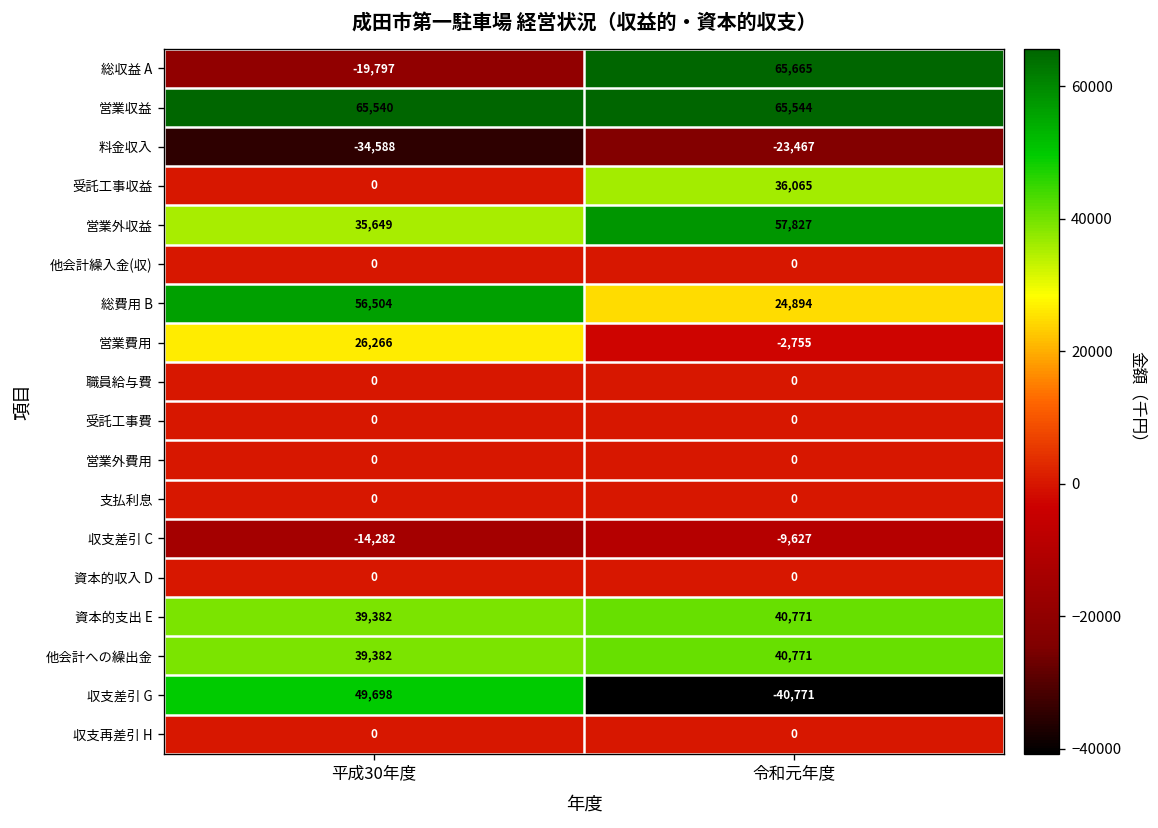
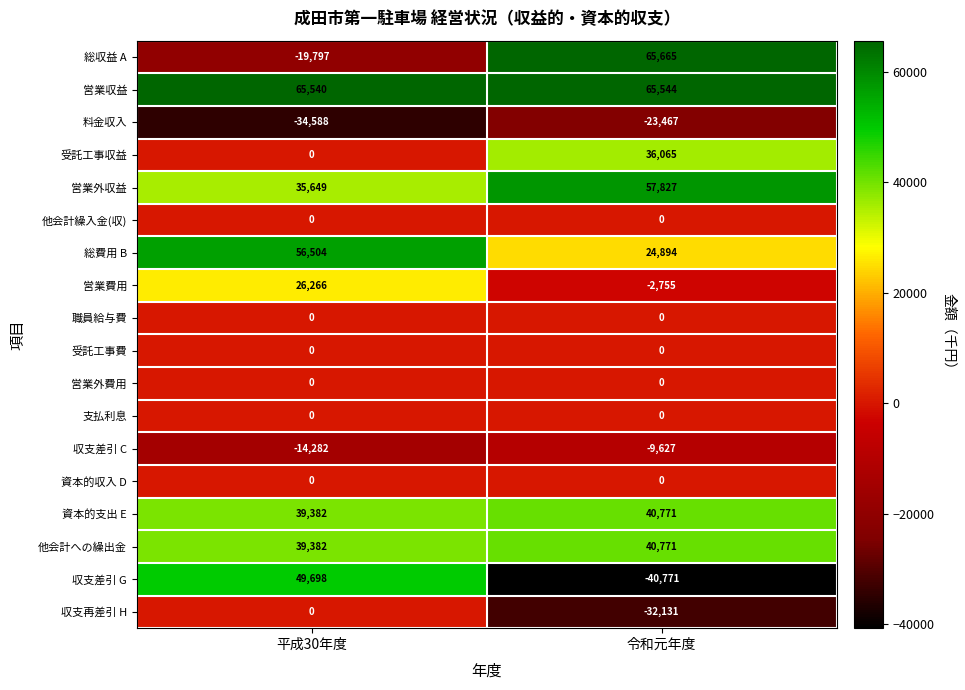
収支再差引 H, 令和元年度: 0 -> -32,131
